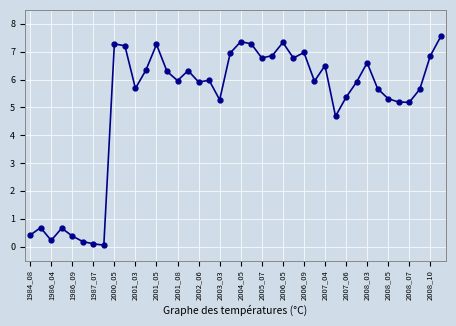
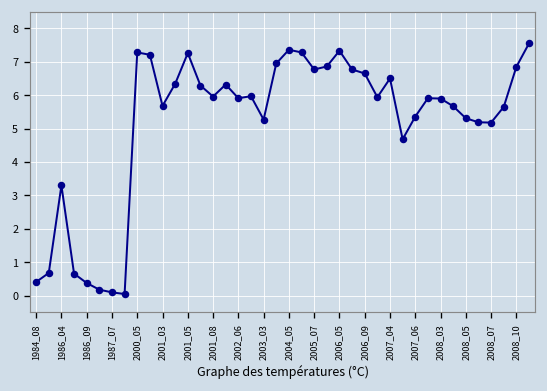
1986_04: 0.2 -> 3.3
2006_09: 7.0 -> 6.7
2008_03: 6.6 -> 5.9
